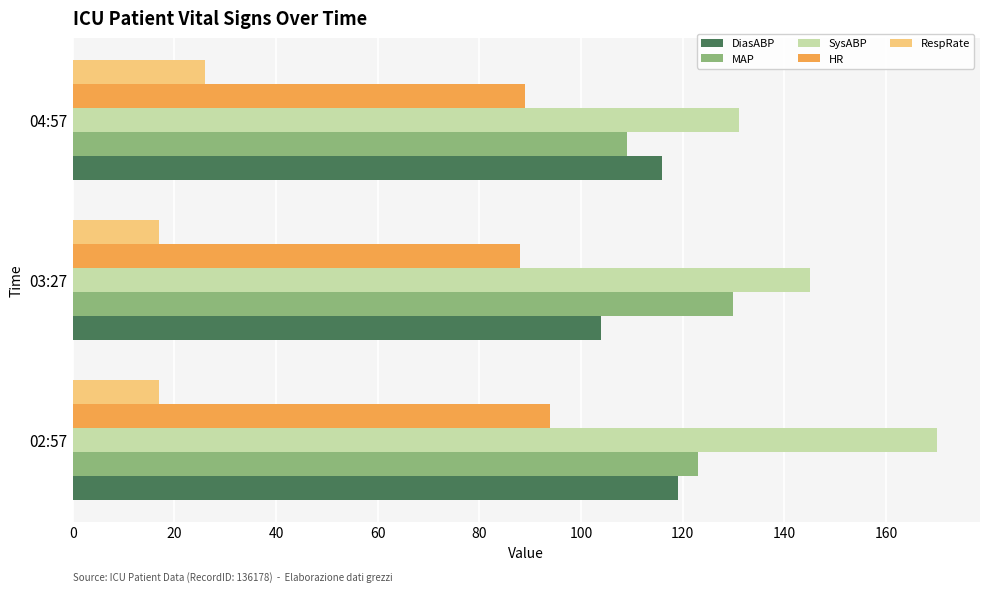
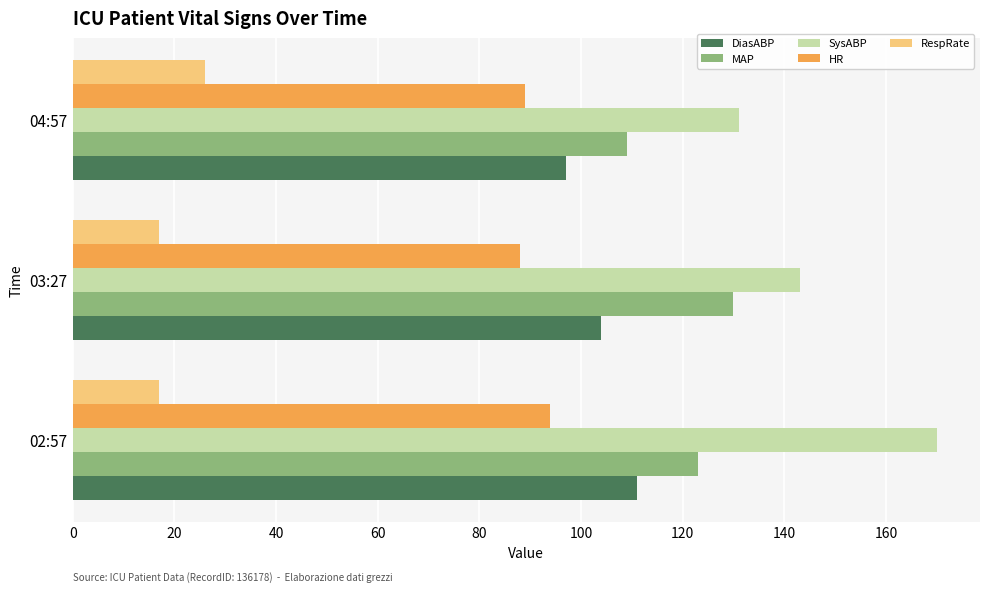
DiasABP, 04:57: 116 -> 97
SysABP, 03:27: 145 -> 143
DiasABP, 02:57: 119 -> 111
